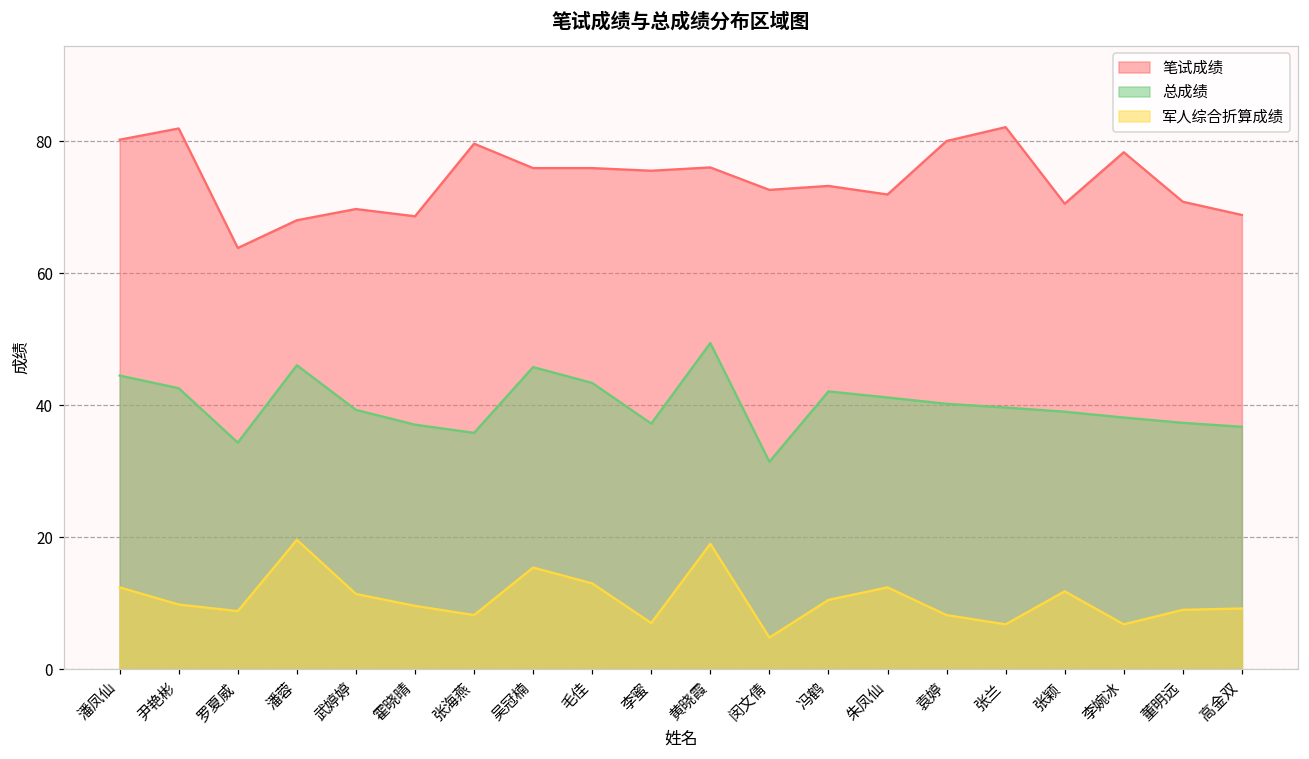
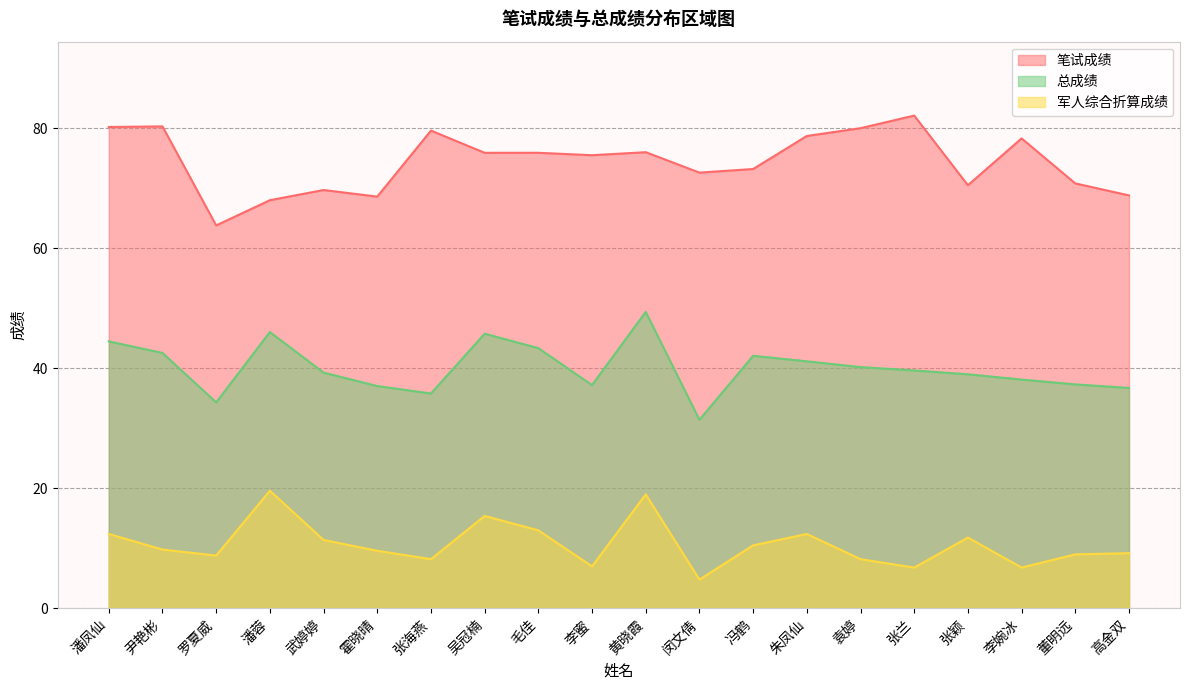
笔试成绩, 尹艳彬: 82 -> 80
笔试成绩, 朱凤仙: 72 -> 79
